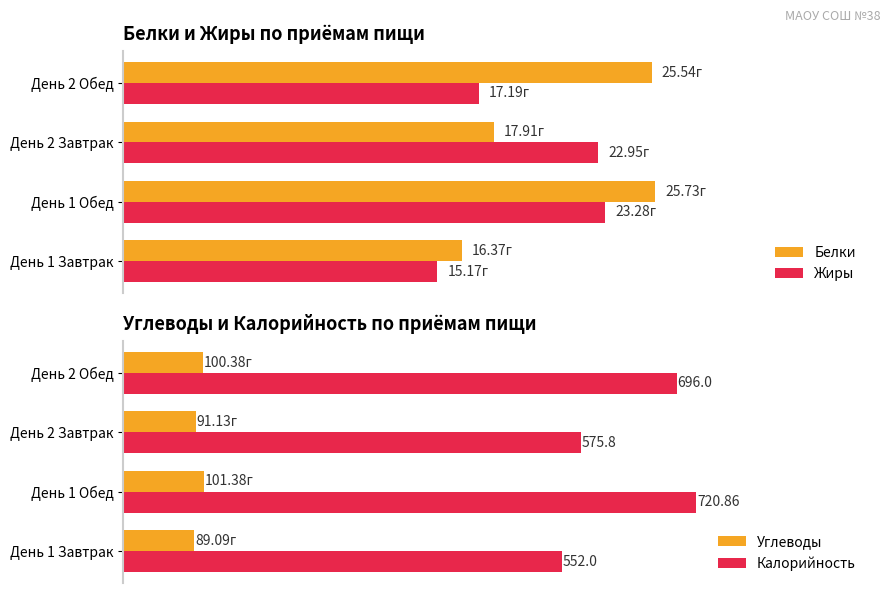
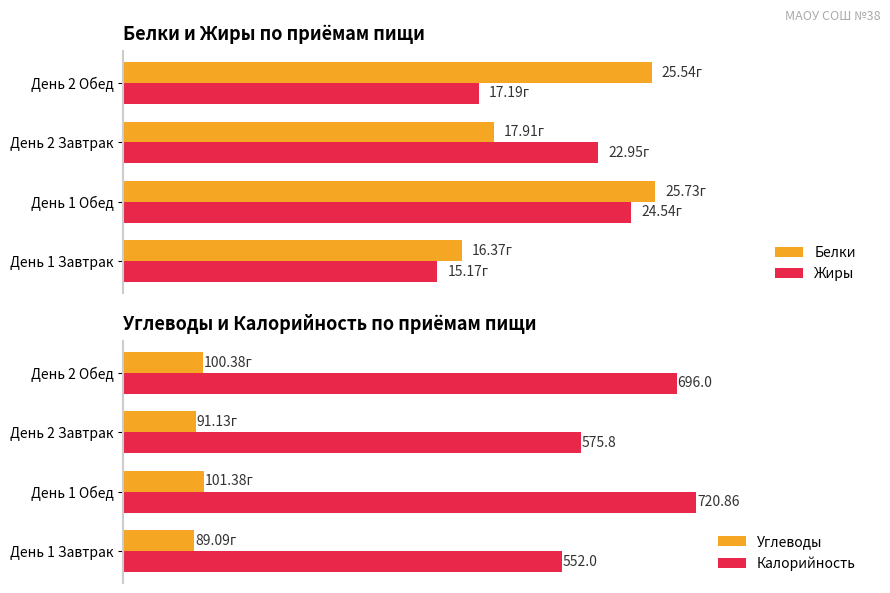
Белки и Жиры по приёмам пищи, Жиры, День 1 Обед: 23.28г -> 24.54г
